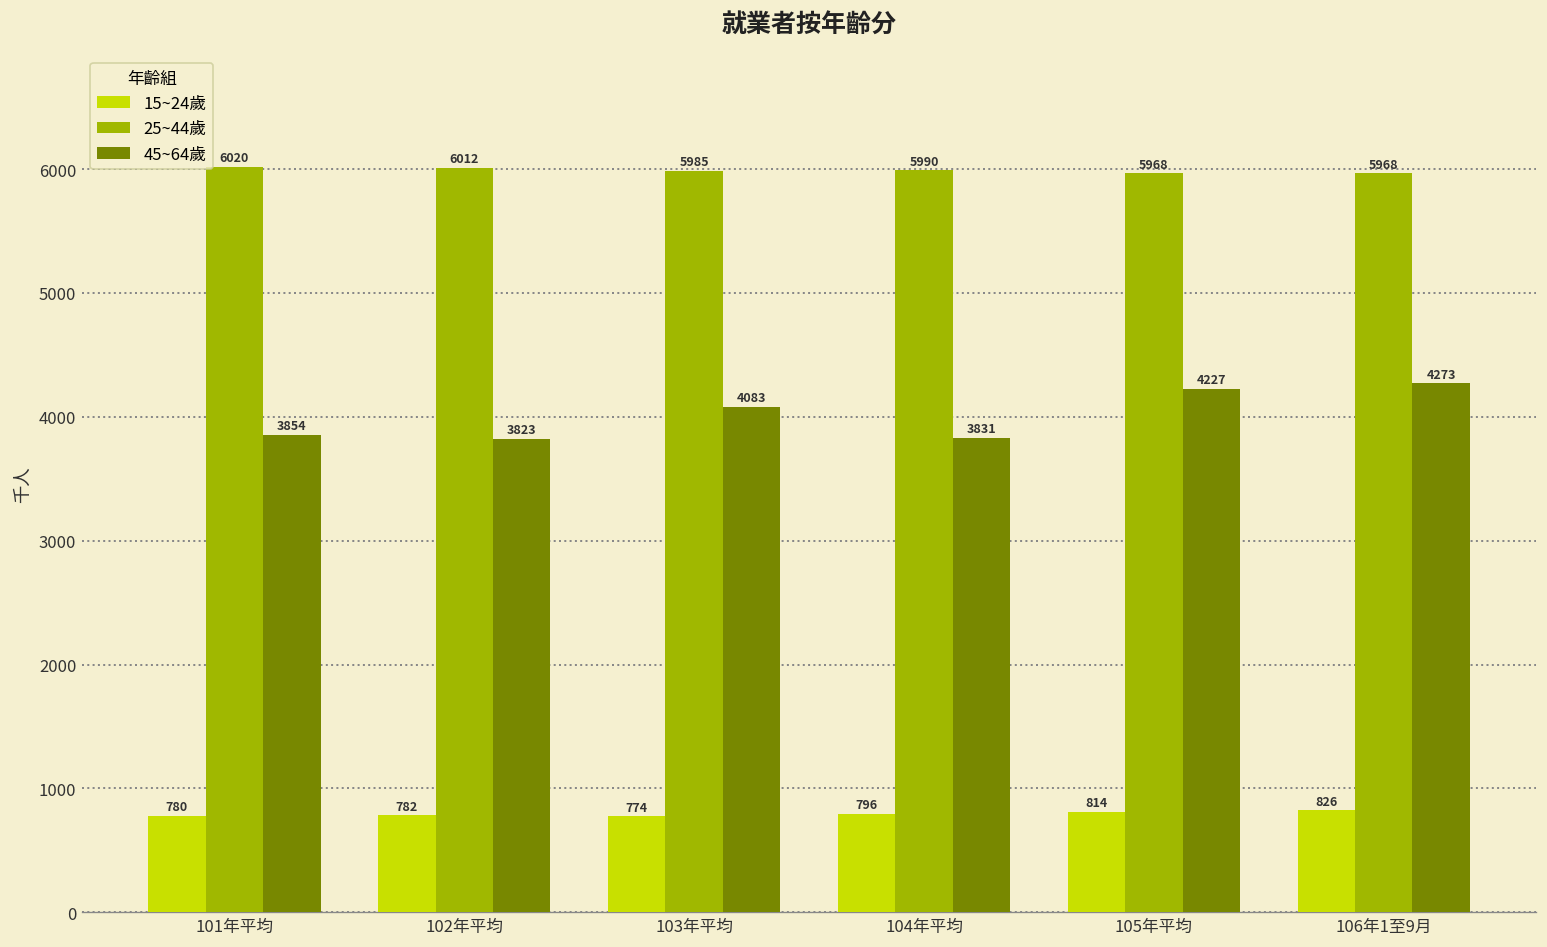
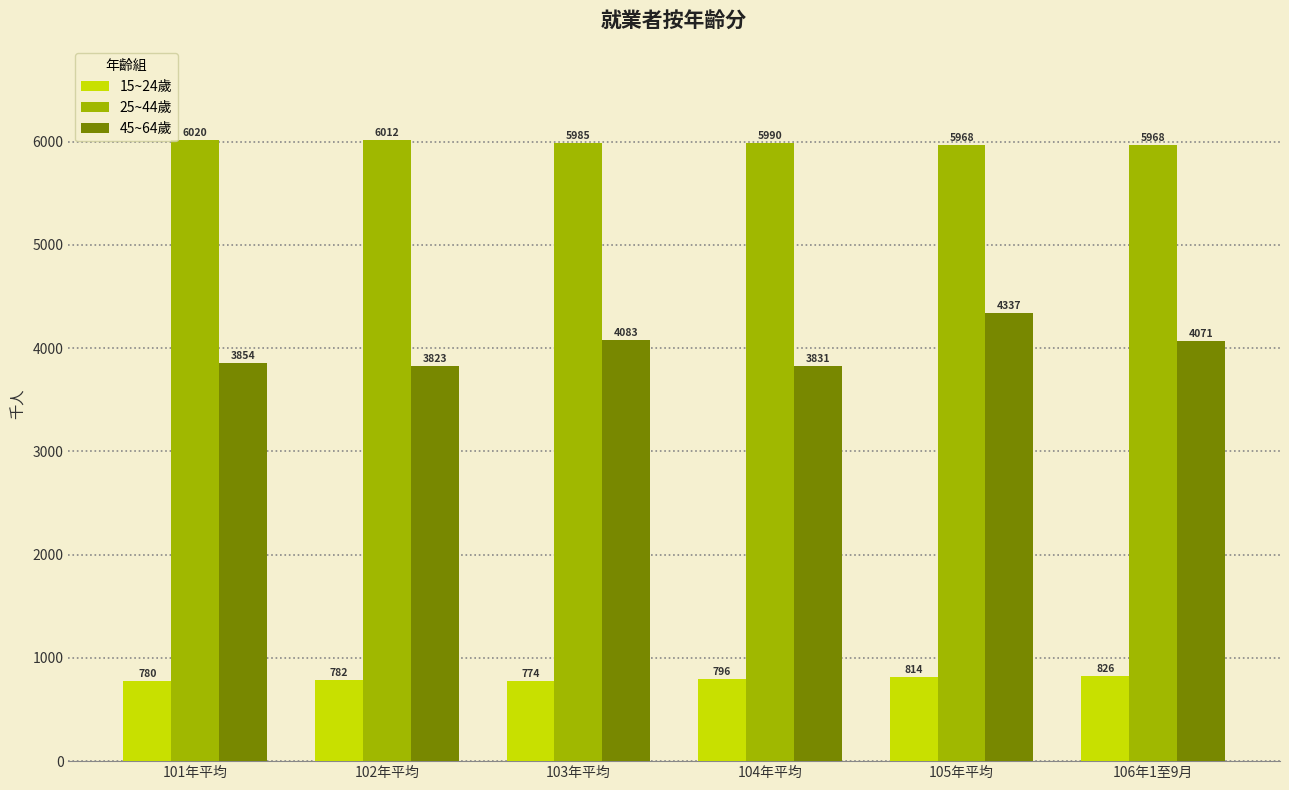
45~64歲, 105年平均: 4227 -> 4337
45~64歲, 106年1至9月: 4273 -> 4071
